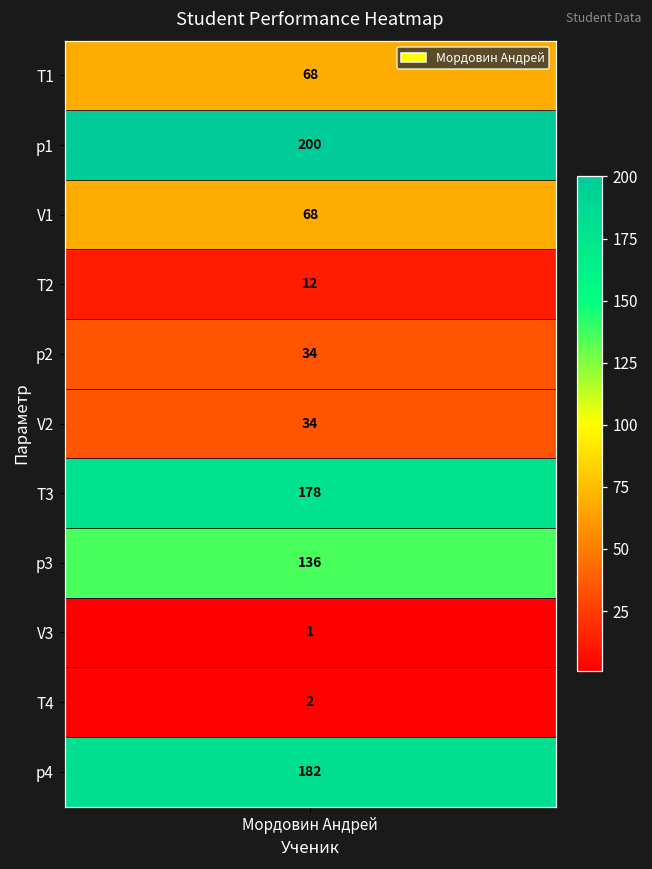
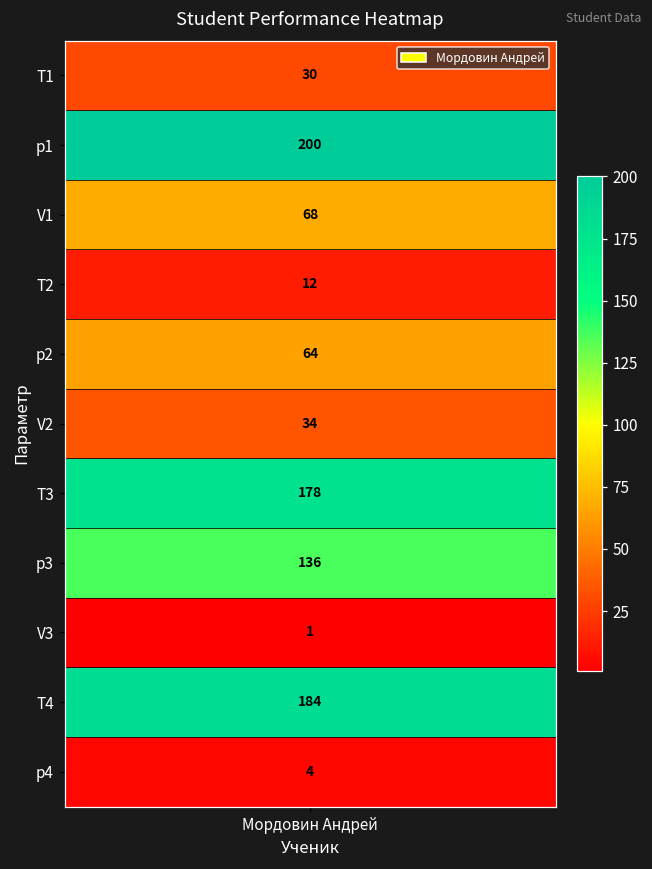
T1, Мордовин Андрей: 68 -> 30
p2, Мордовин Андрей: 34 -> 64
T4, Мордовин Андрей: 2 -> 184
p4, Мордовин Андрей: 182 -> 4
